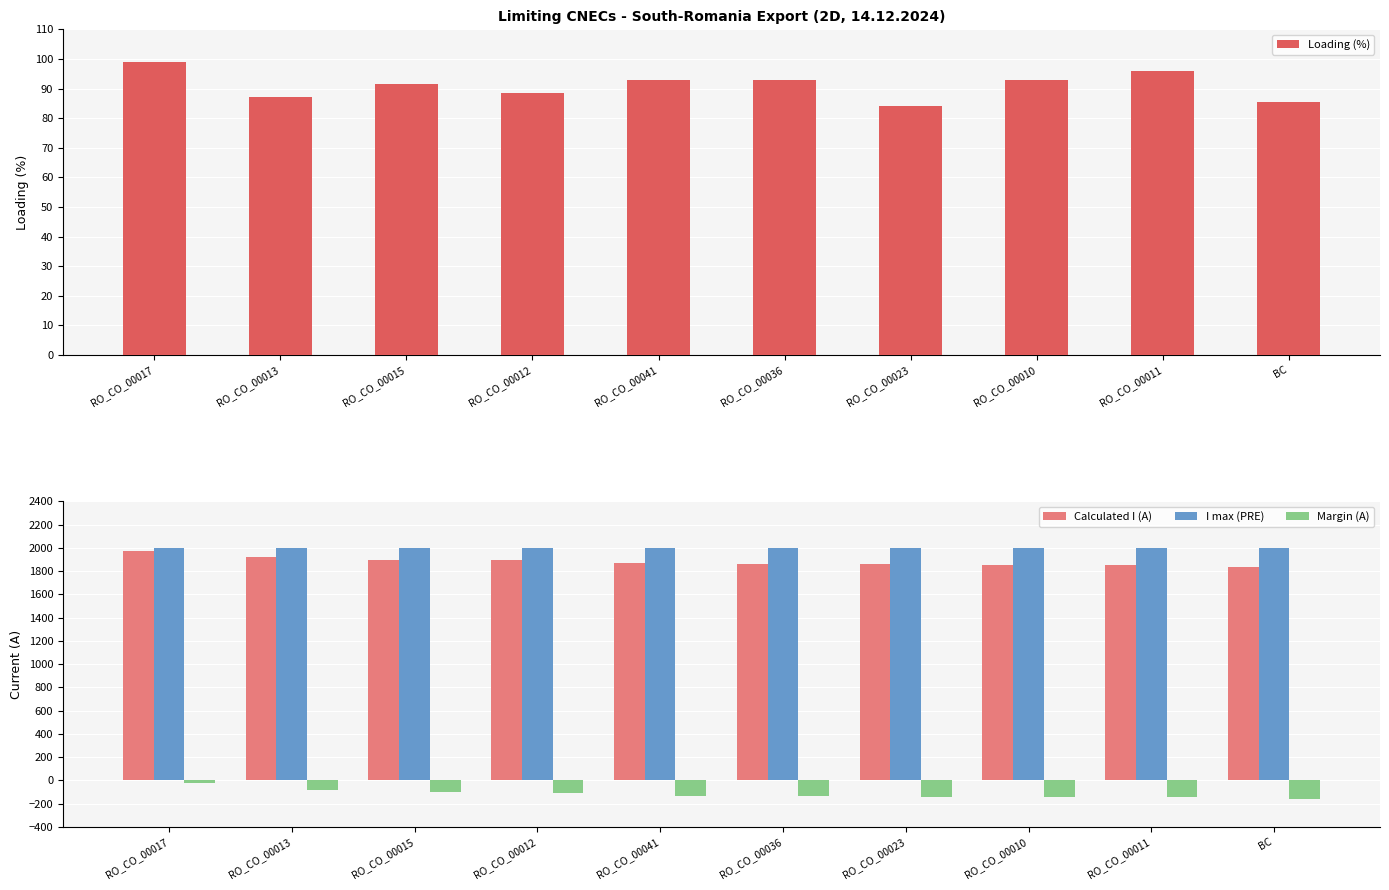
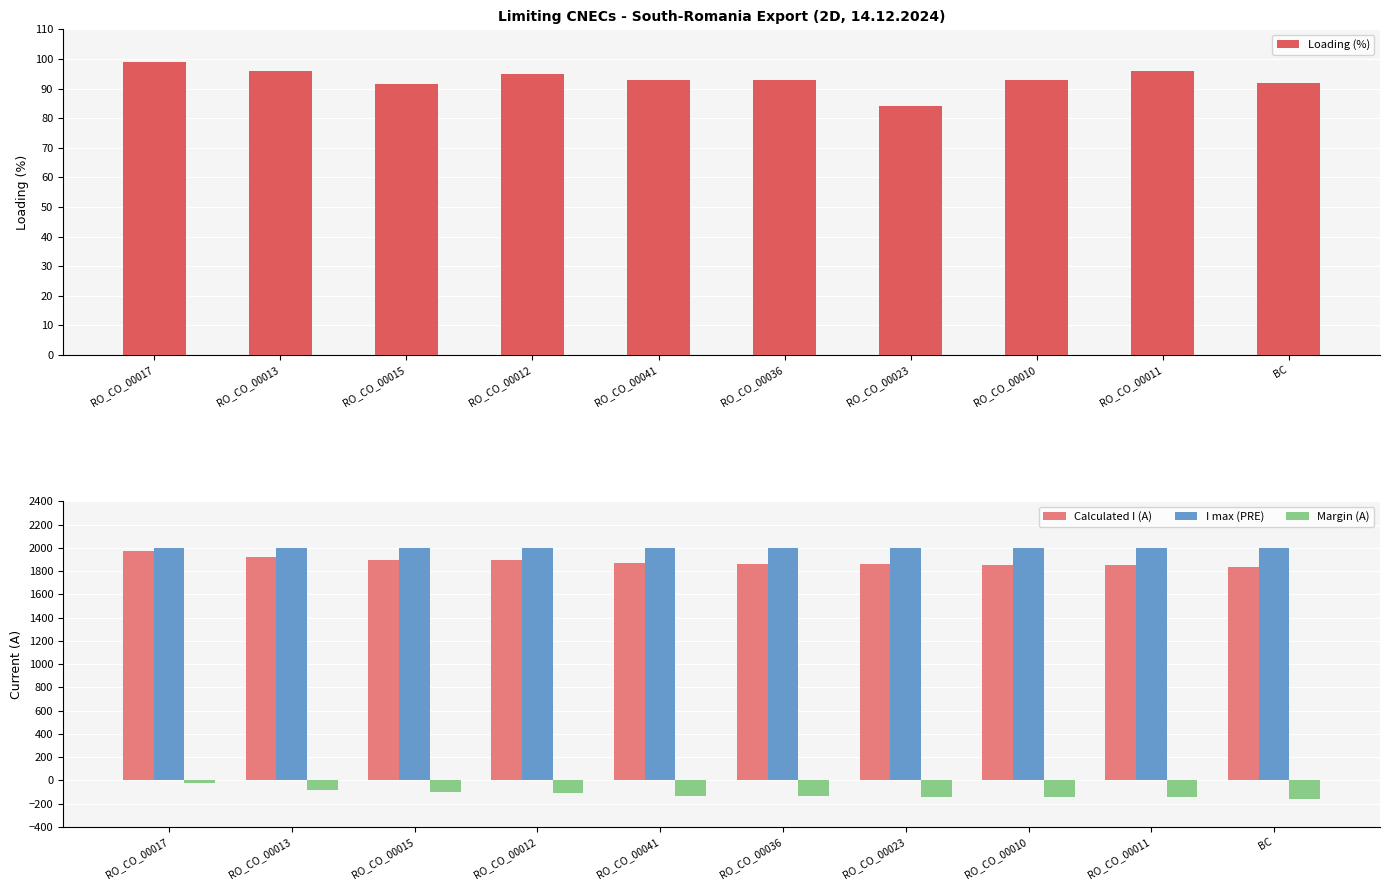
Limiting CNECs - South-Romania Export (2D, 14.12.2024), RO_CO_00013: 87 -> 96
Limiting CNECs - South-Romania Export (2D, 14.12.2024), RO_CO_00012: 89 -> 95
Limiting CNECs - South-Romania Export (2D, 14.12.2024), BC: 85 -> 92
